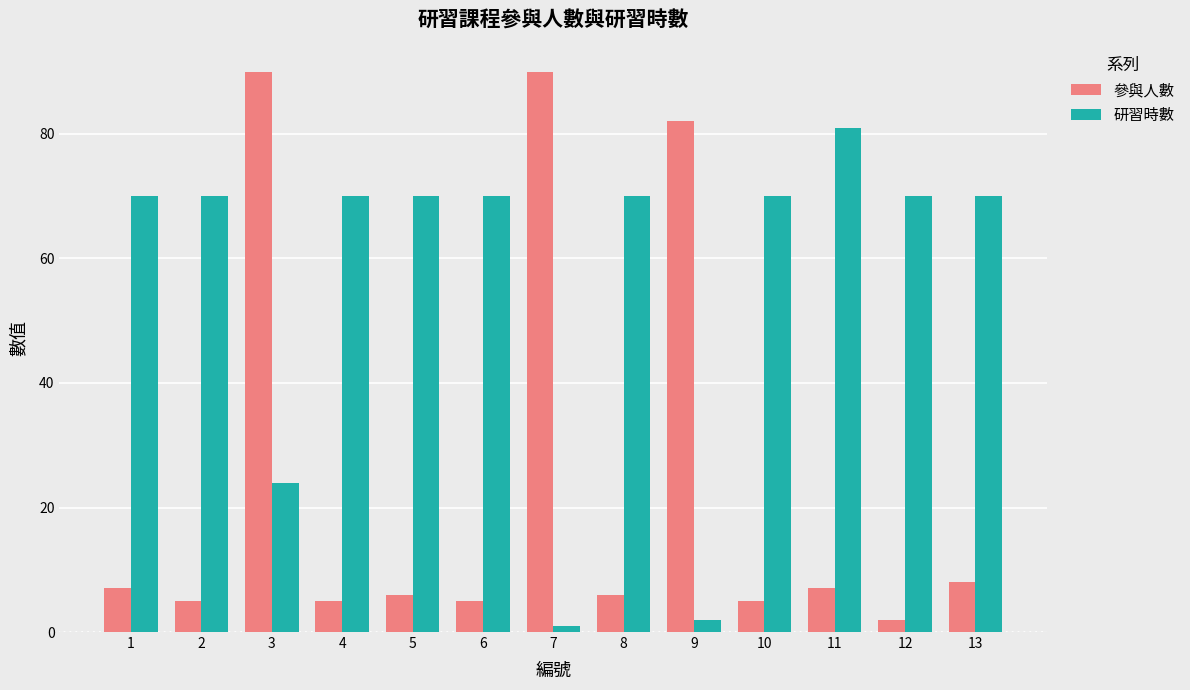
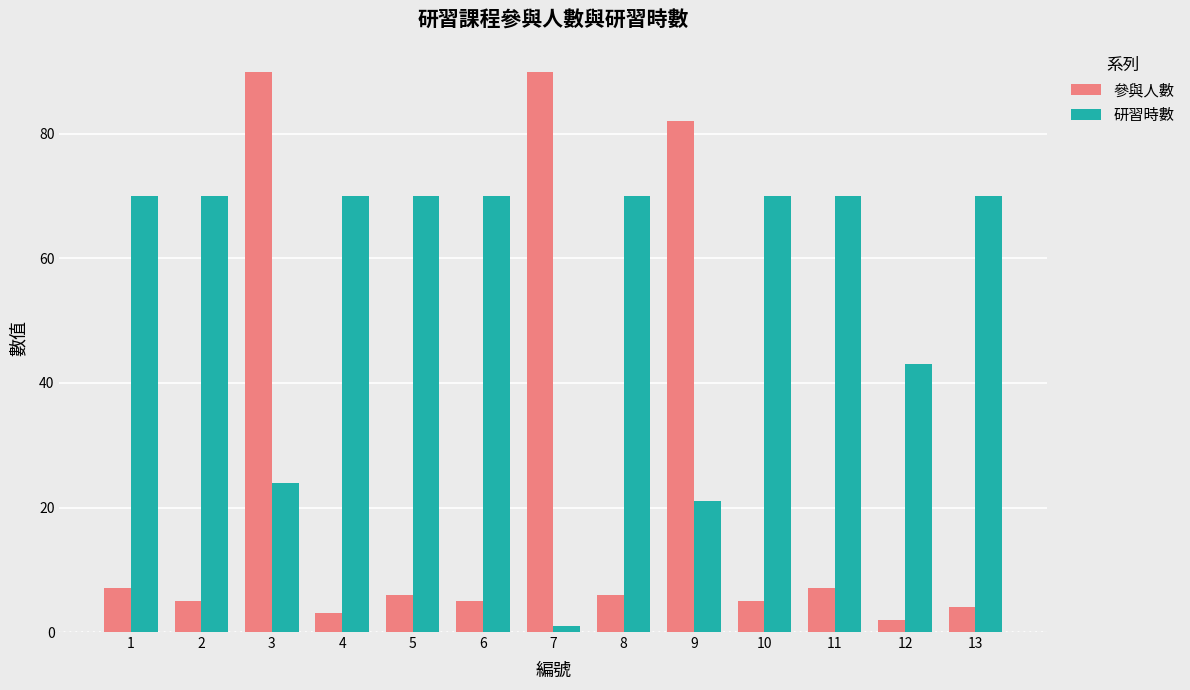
參與人數, 4: 5 -> 3
研習時數, 9: 2 -> 21
研習時數, 11: 81 -> 70
研習時數, 12: 70 -> 43
參與人數, 13: 8 -> 4
